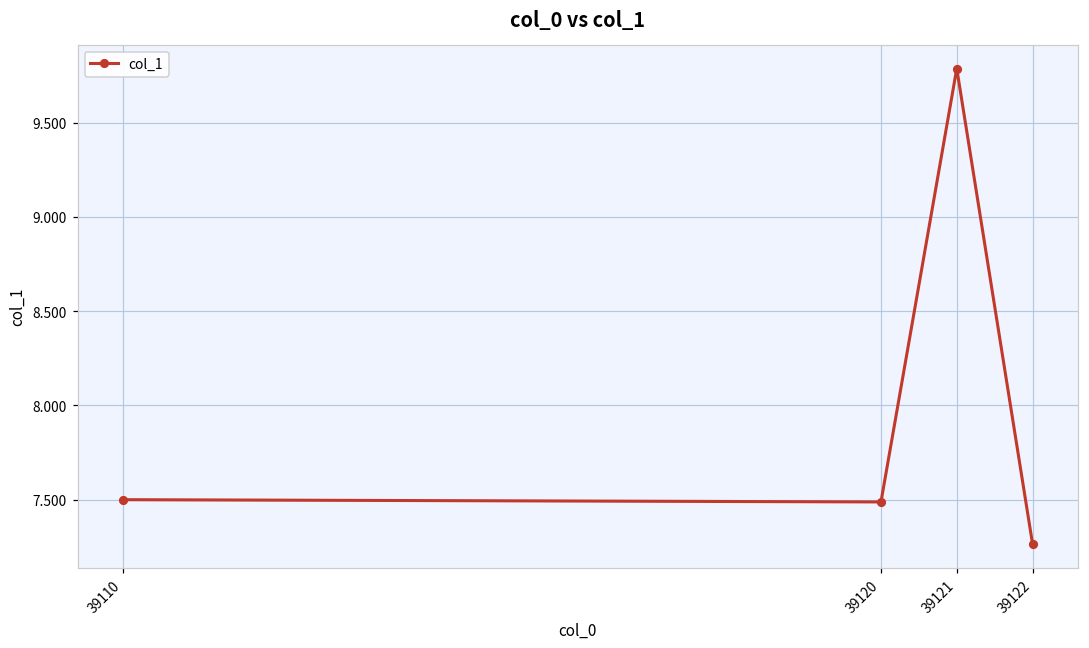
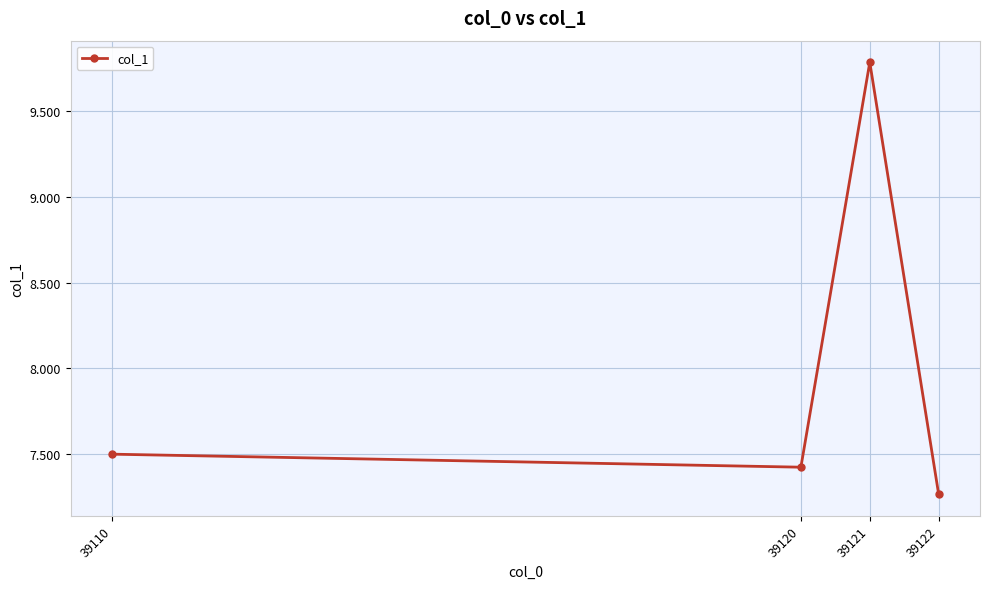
39120: 7.49 -> 7.42
